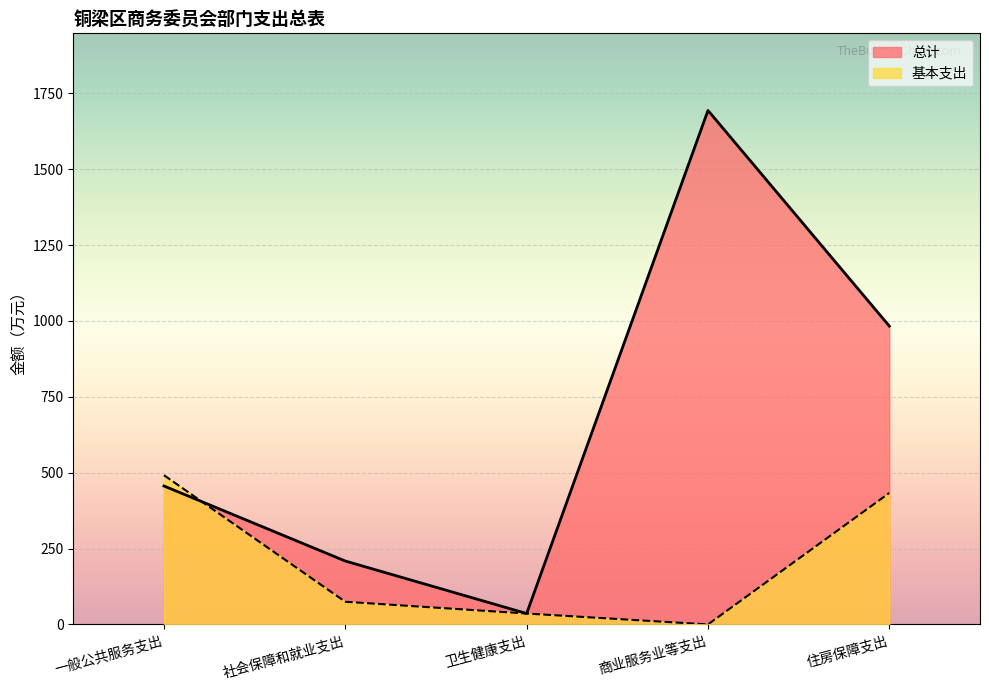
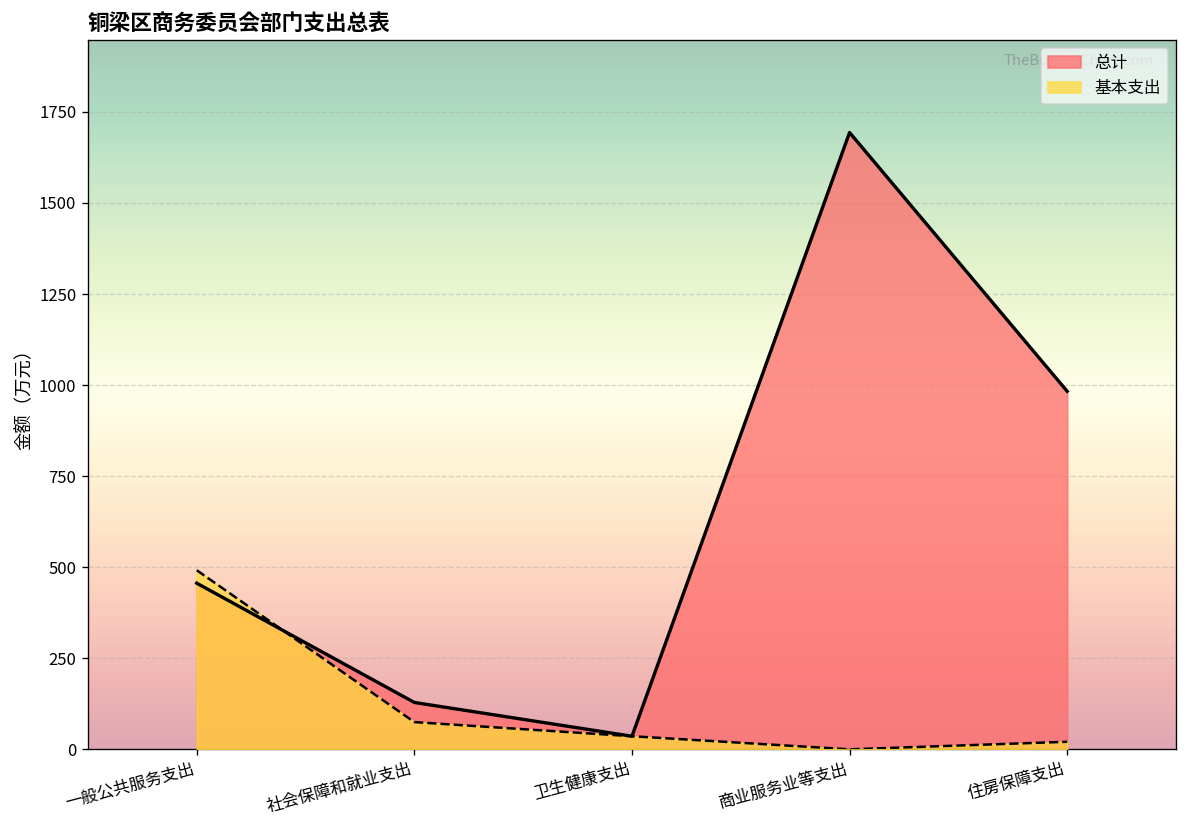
总计, 社会保障和就业支出: 210 -> 130
基本支出, 住房保障支出: 430 -> 20
